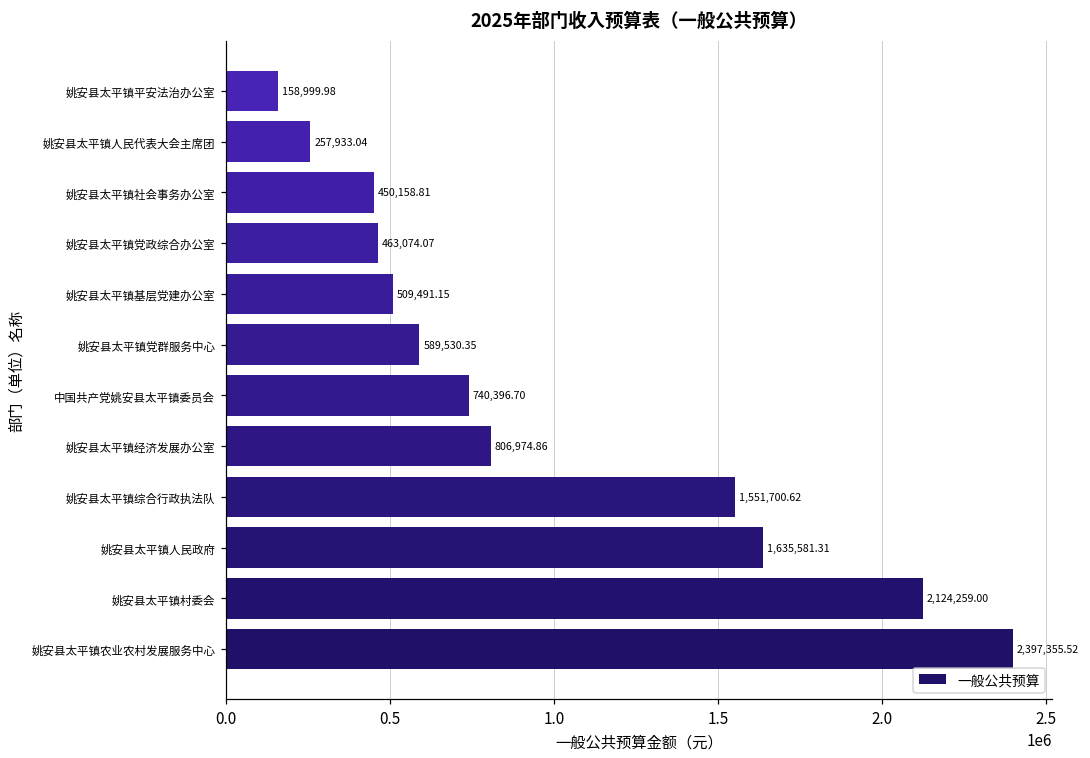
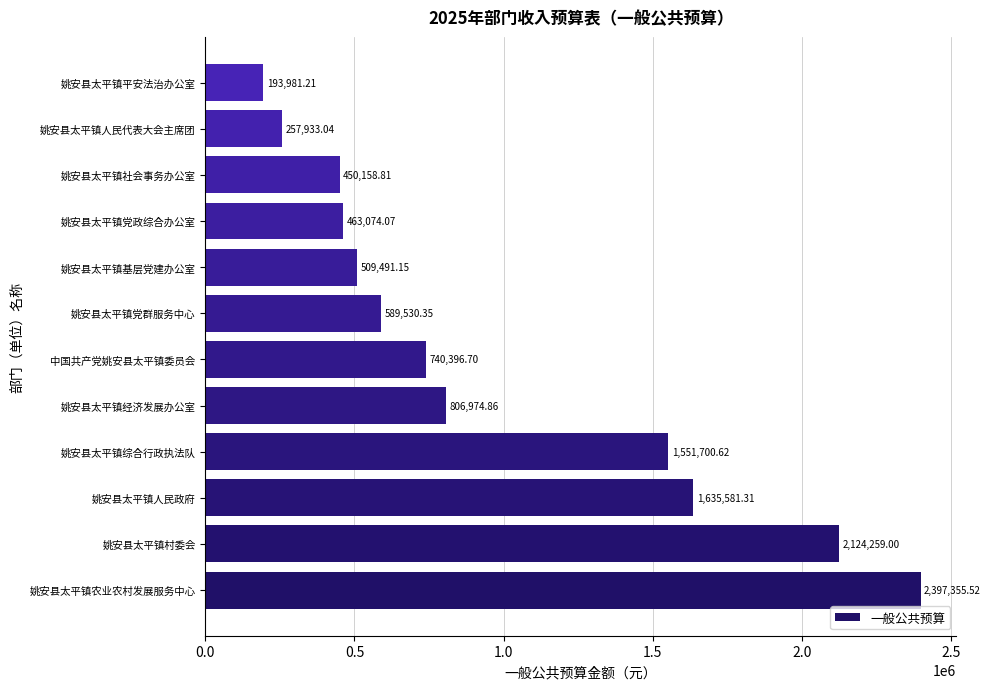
姚安县太平镇平安法治办公室: 158,999.98 -> 193,981.21
